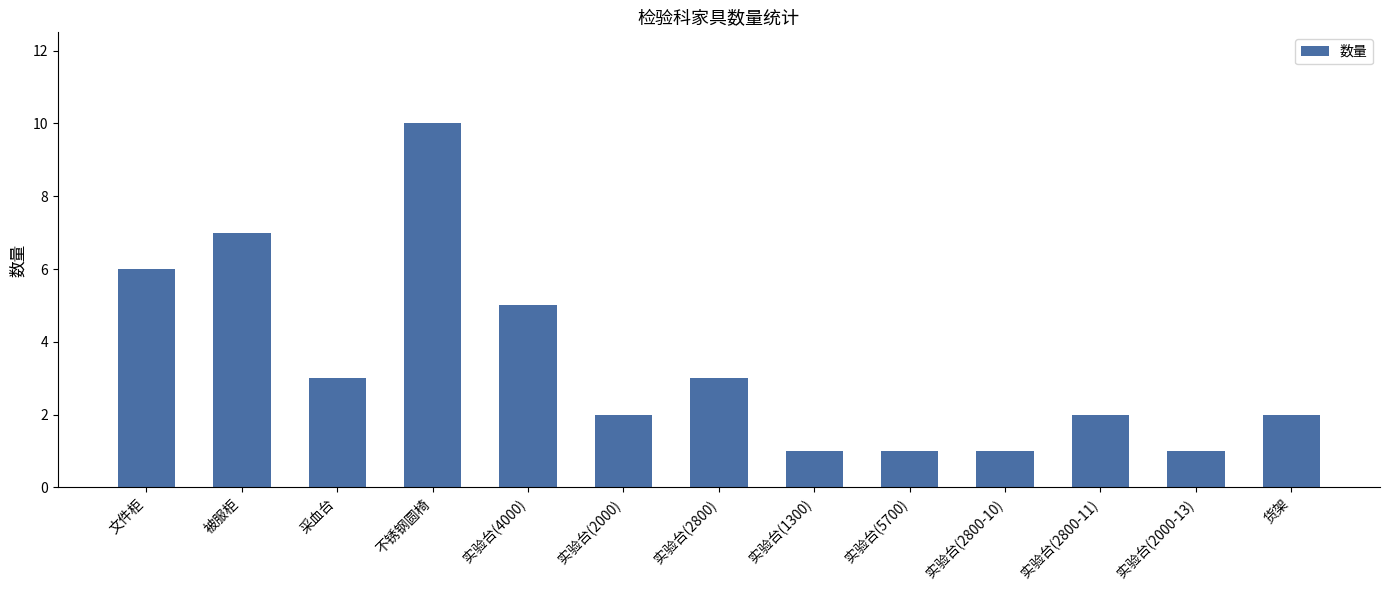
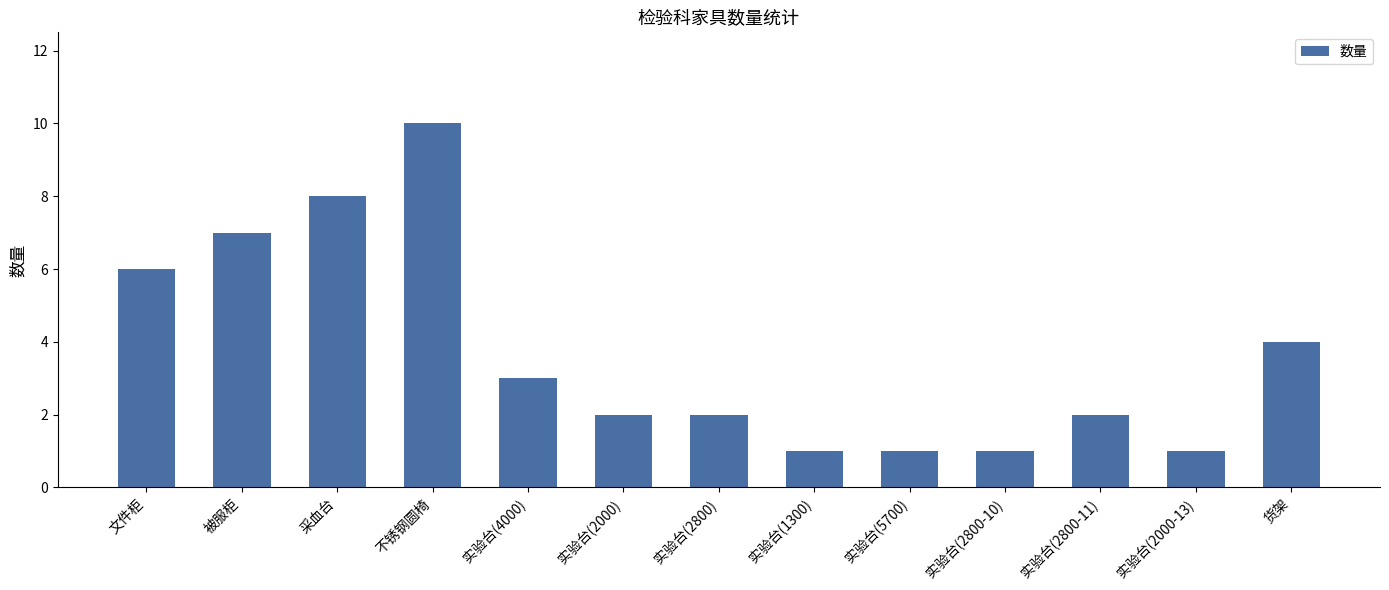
采血台: 3 -> 8
实验台(4000): 5 -> 3
实验台(2800): 3 -> 2
货架: 2 -> 4
